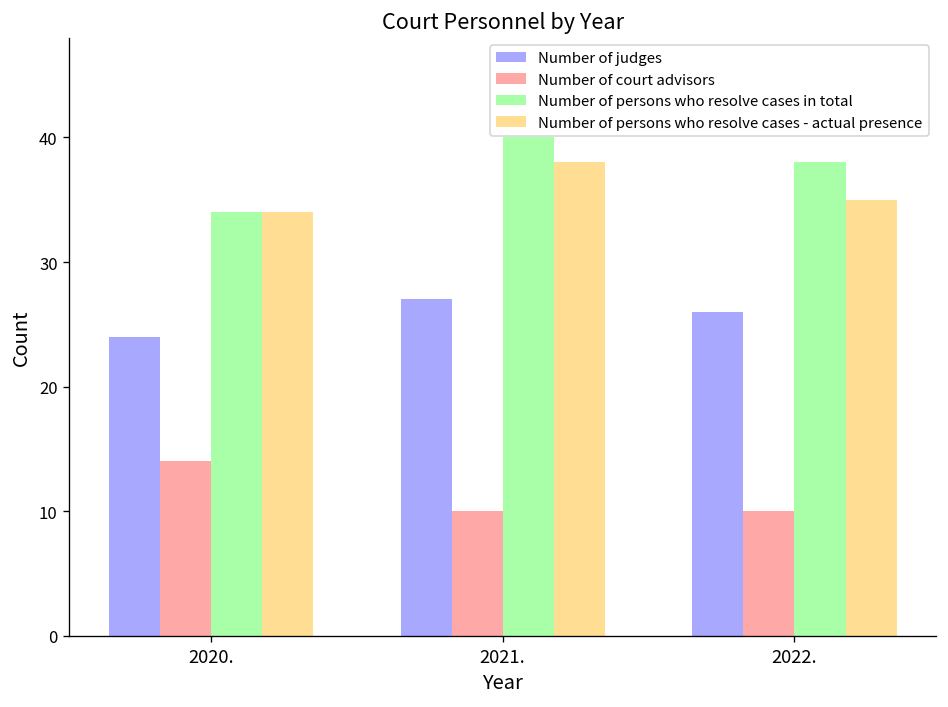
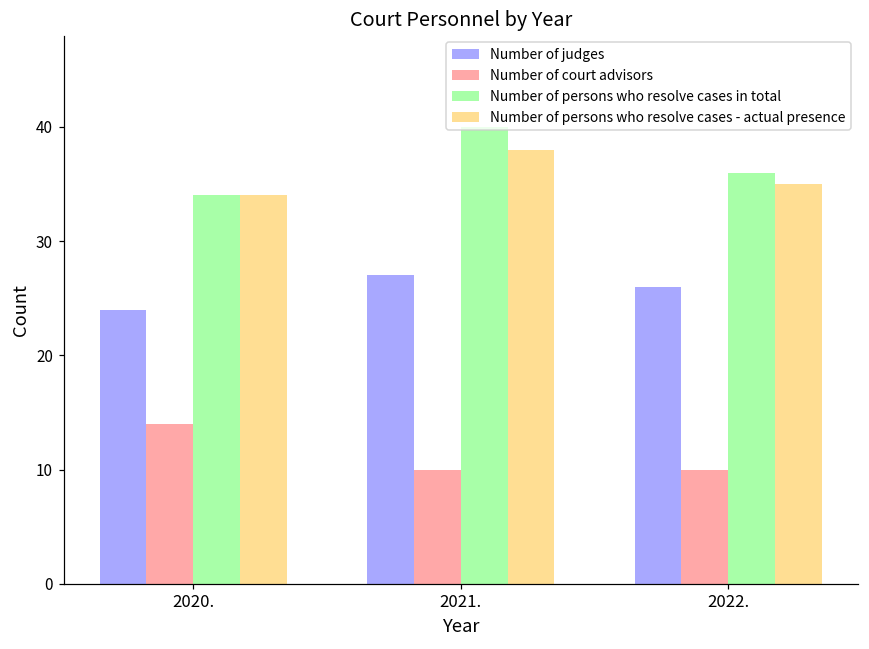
Number of persons who resolve cases in total, 2022.: 38 -> 36
